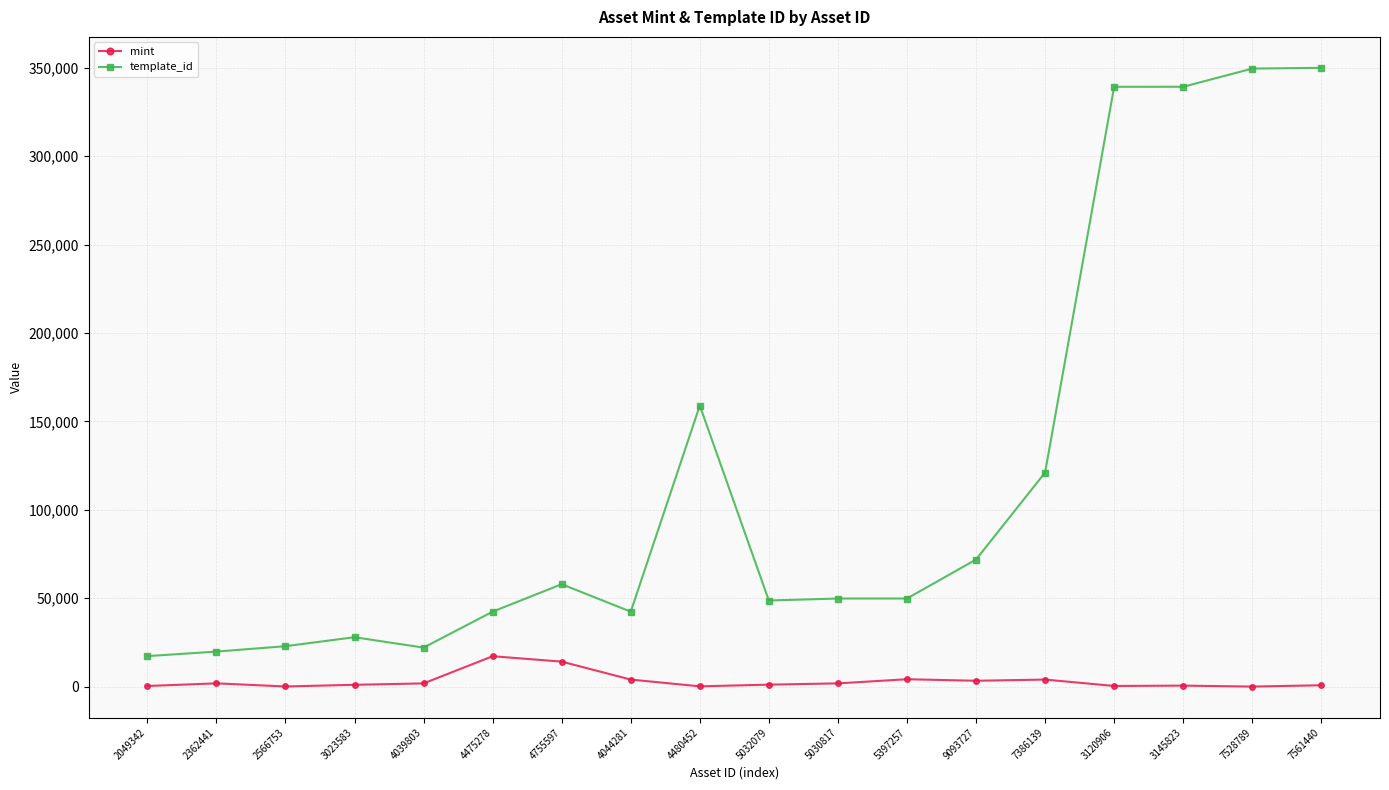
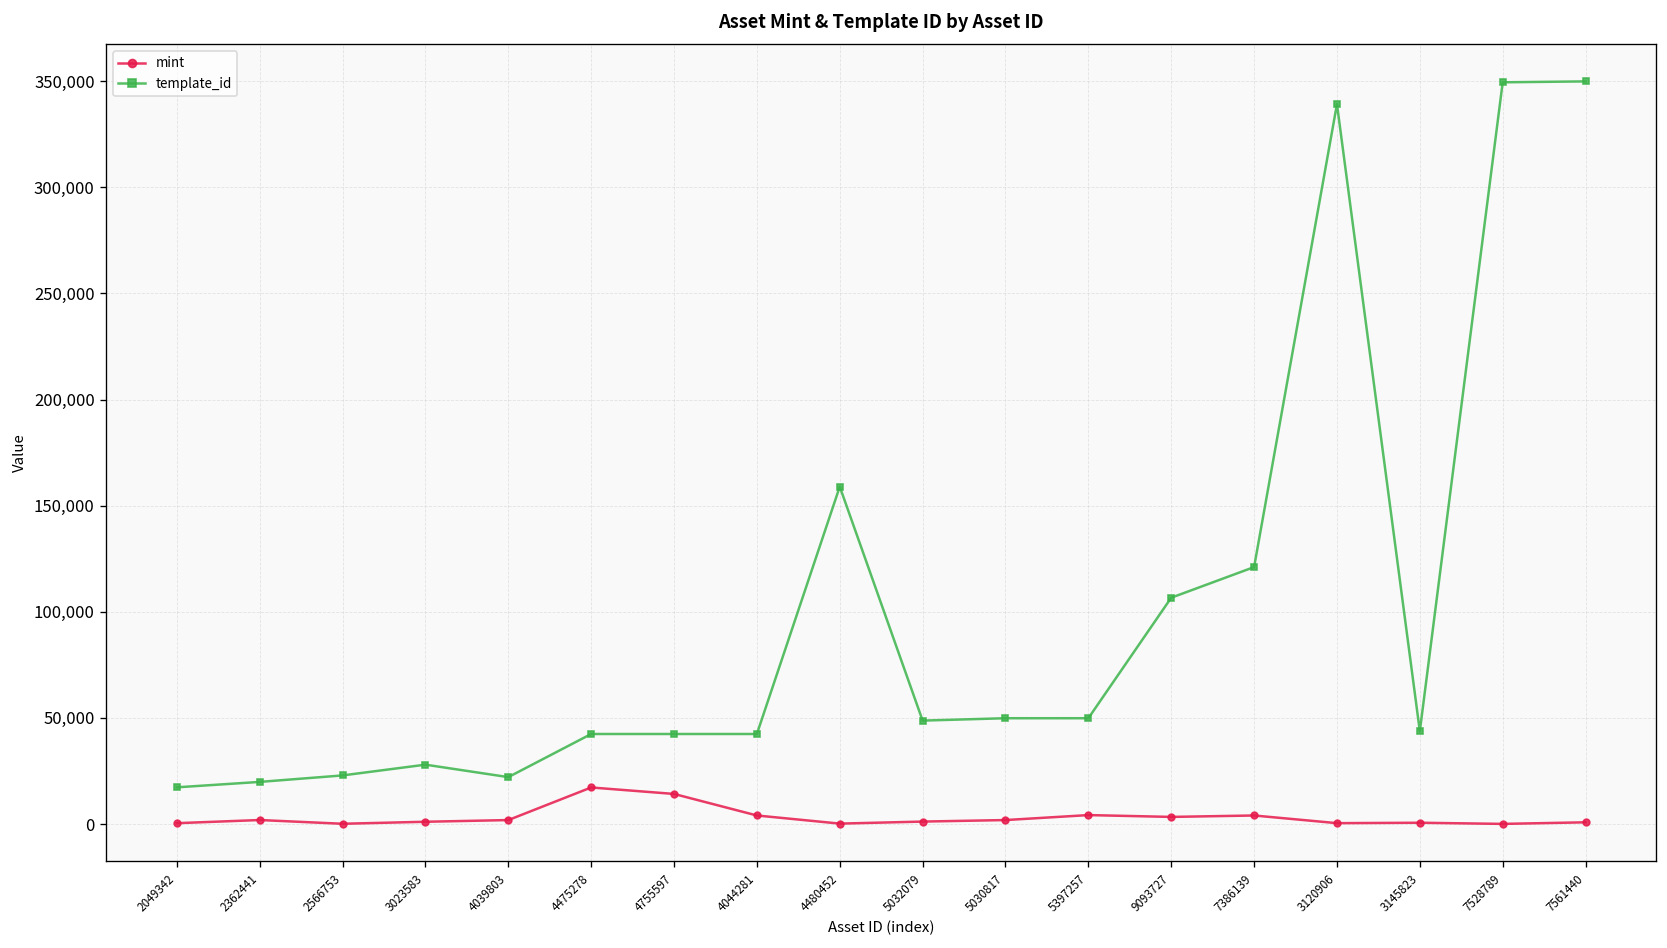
template_id, 4755597: 58,000 -> 42,000
template_id, 9093727: 72,000 -> 107,000
template_id, 3145823: 339,000 -> 44,000
